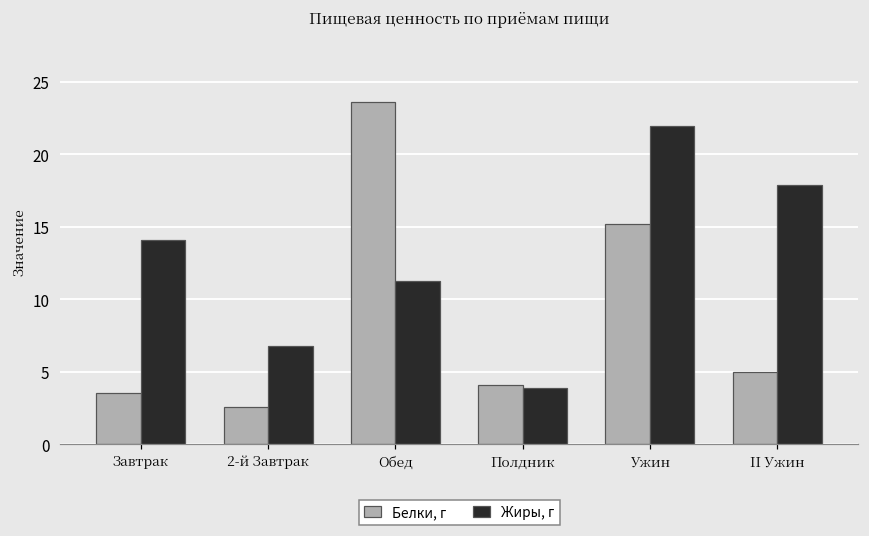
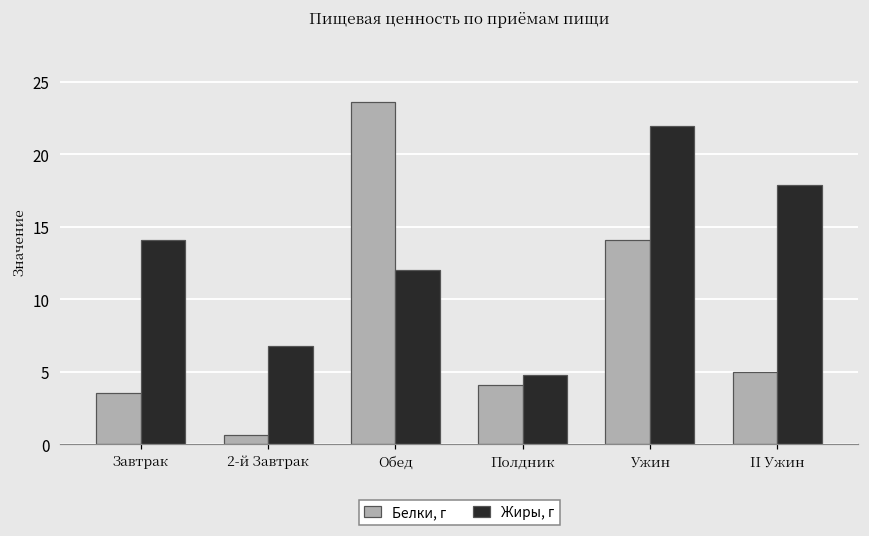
Белки, г, 2-й Завтрак: 2.6 -> 0.6
Жиры, г, Обед: 11.3 -> 12.0
Жиры, г, Полдник: 3.9 -> 4.8
Белки, г, Ужин: 15.2 -> 14.1
